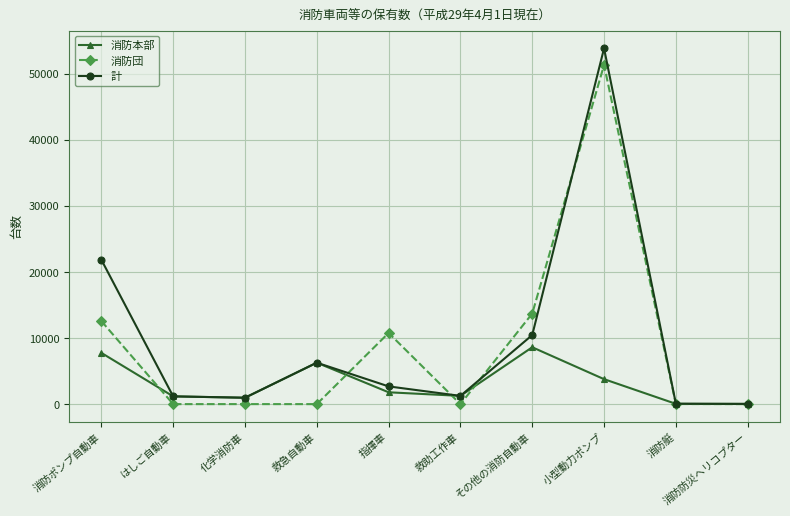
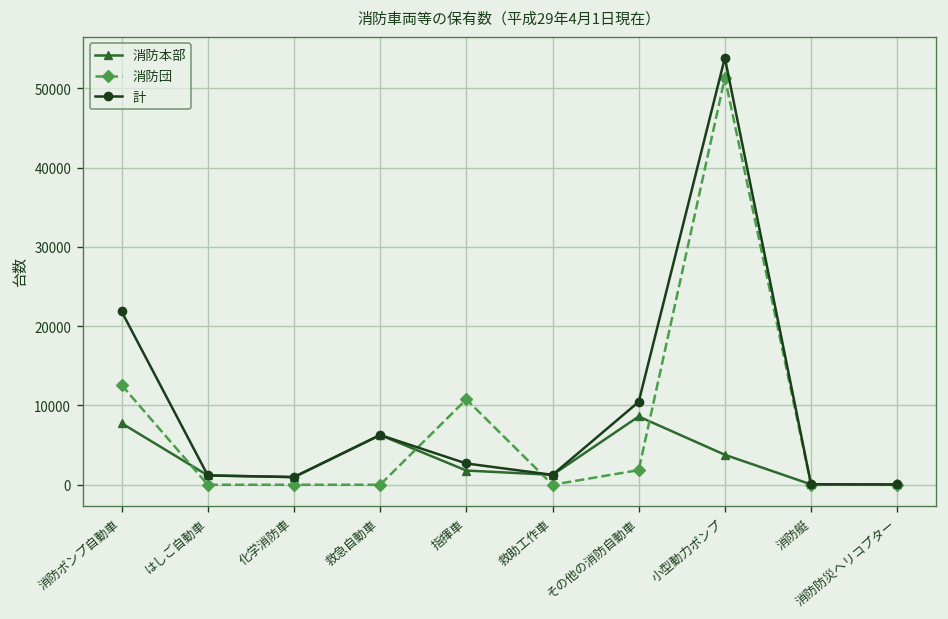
消防団, その他の消防自動車: 14000 -> 2000
